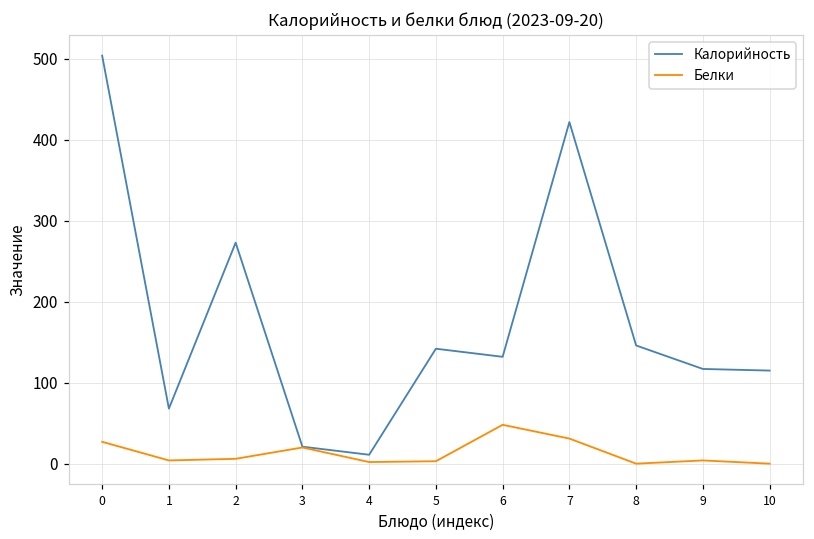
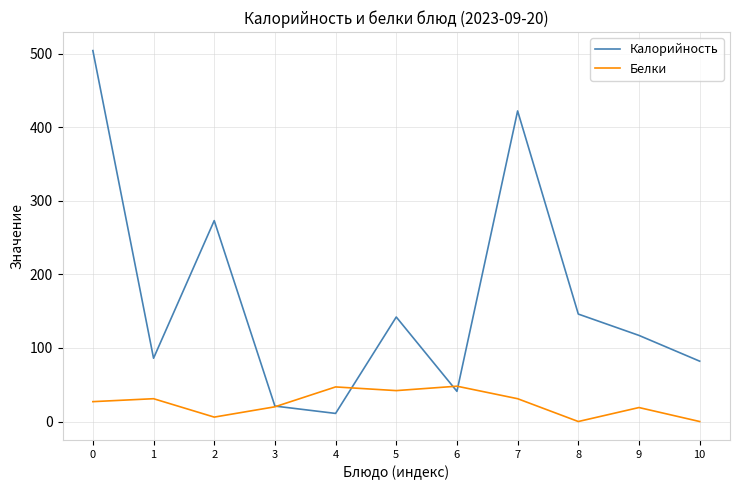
Калорийность, 1: 70 -> 90
Белки, 1: 0 -> 30
Белки, 4: 0 -> 50
Белки, 5: 0 -> 40
Калорийность, 6: 130 -> 40
Белки, 9: 0 -> 20
Калорийность, 10: 120 -> 80
